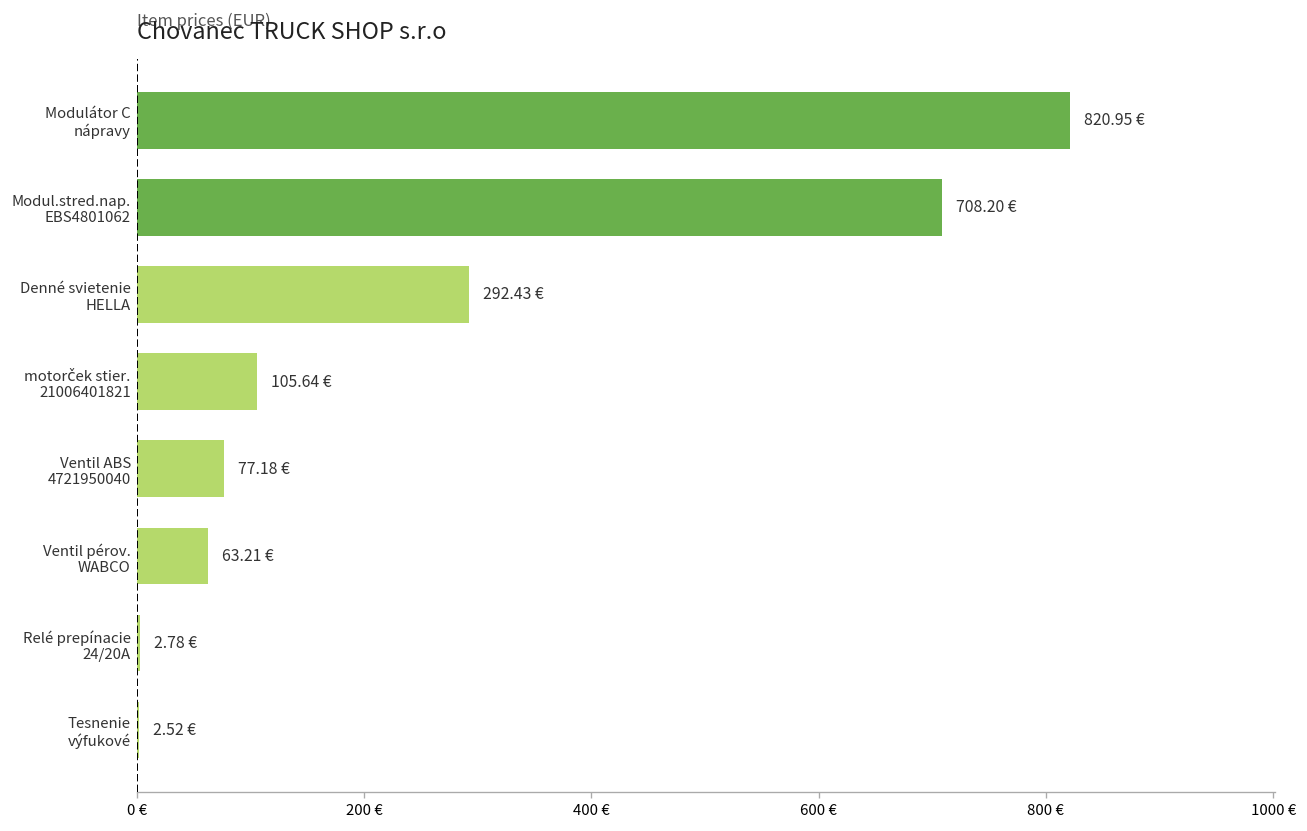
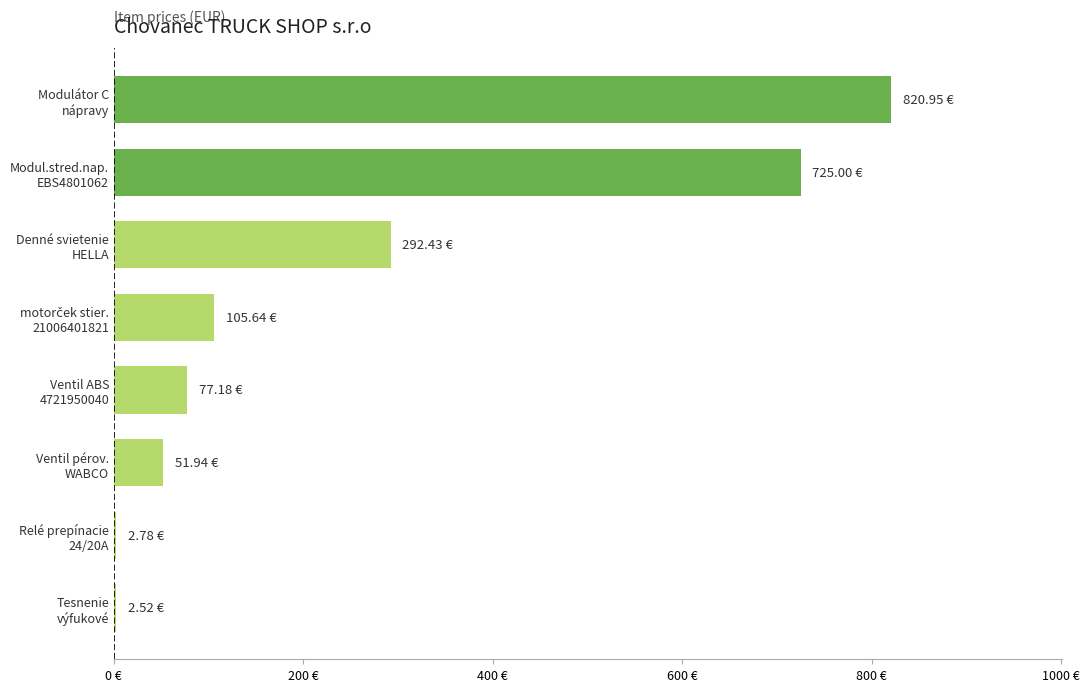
Modul.stred.nap. EBS4801062: 708.20 -> 725.00
Ventil pérov. WABCO: 63.21 -> 51.94
